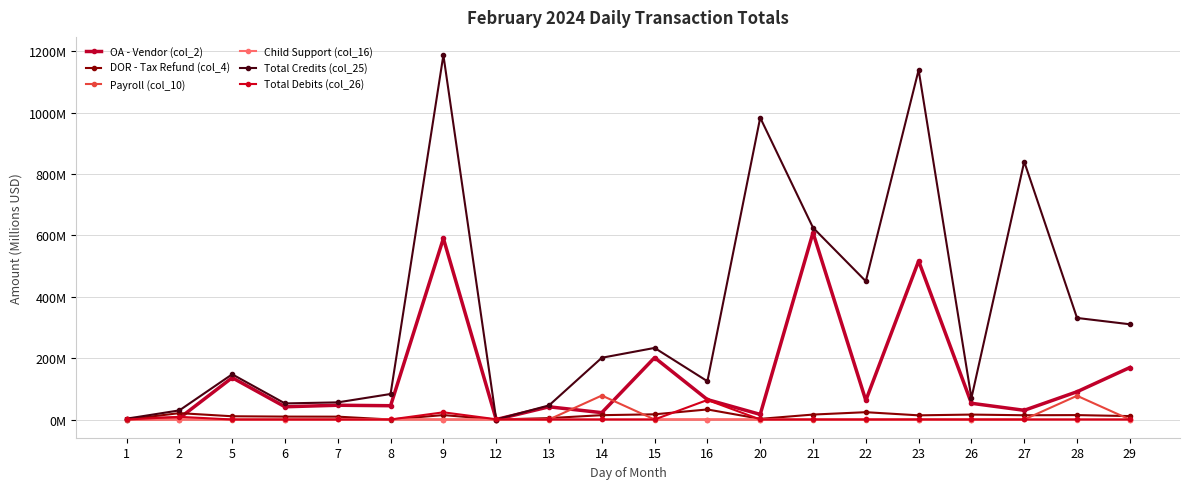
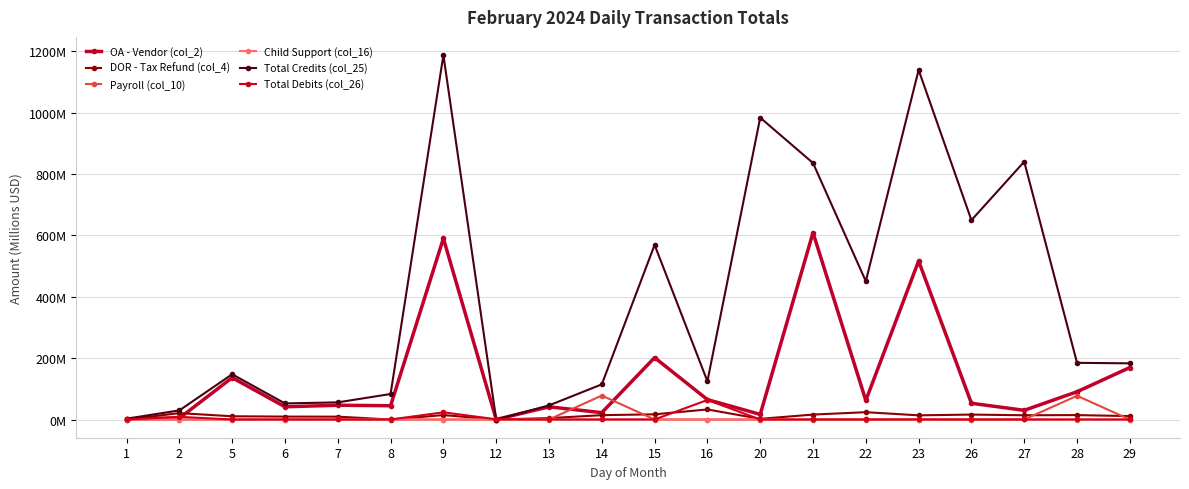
Total Credits (col_25), 14: 200000000 -> 110000000
Total Credits (col_25), 15: 230000000 -> 570000000
Total Credits (col_25), 21: 620000000 -> 840000000
Total Credits (col_25), 26: 70000000 -> 650000000
Total Credits (col_25), 28: 330000000 -> 180000000
Total Credits (col_25), 29: 310000000 -> 180000000
